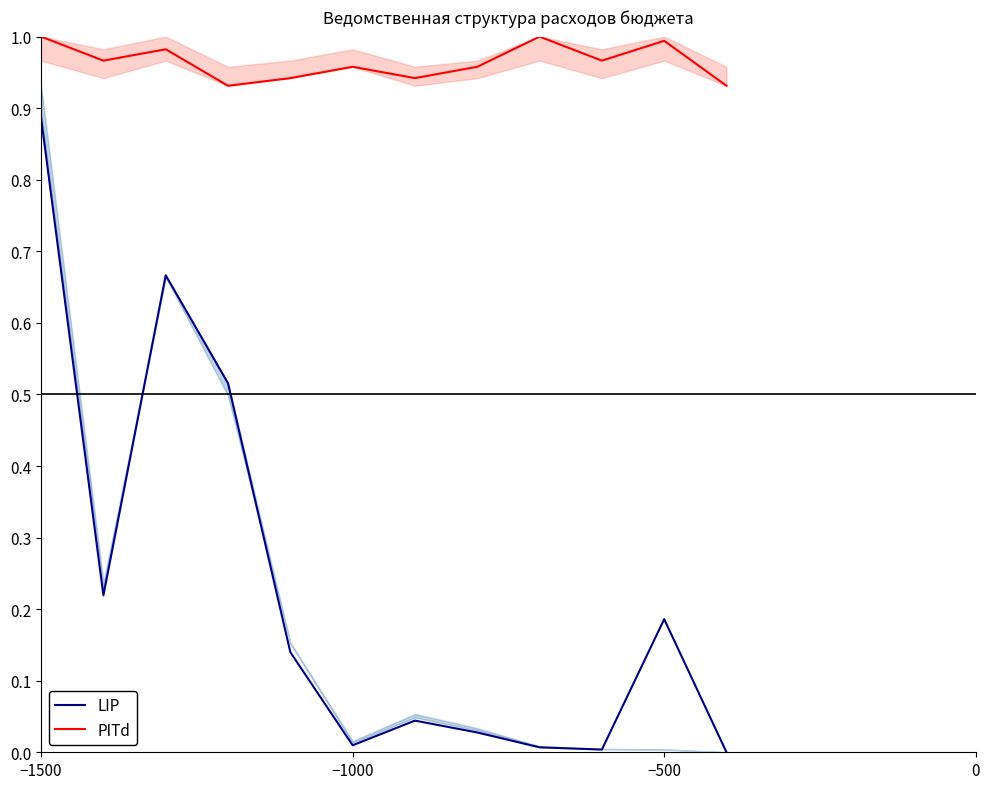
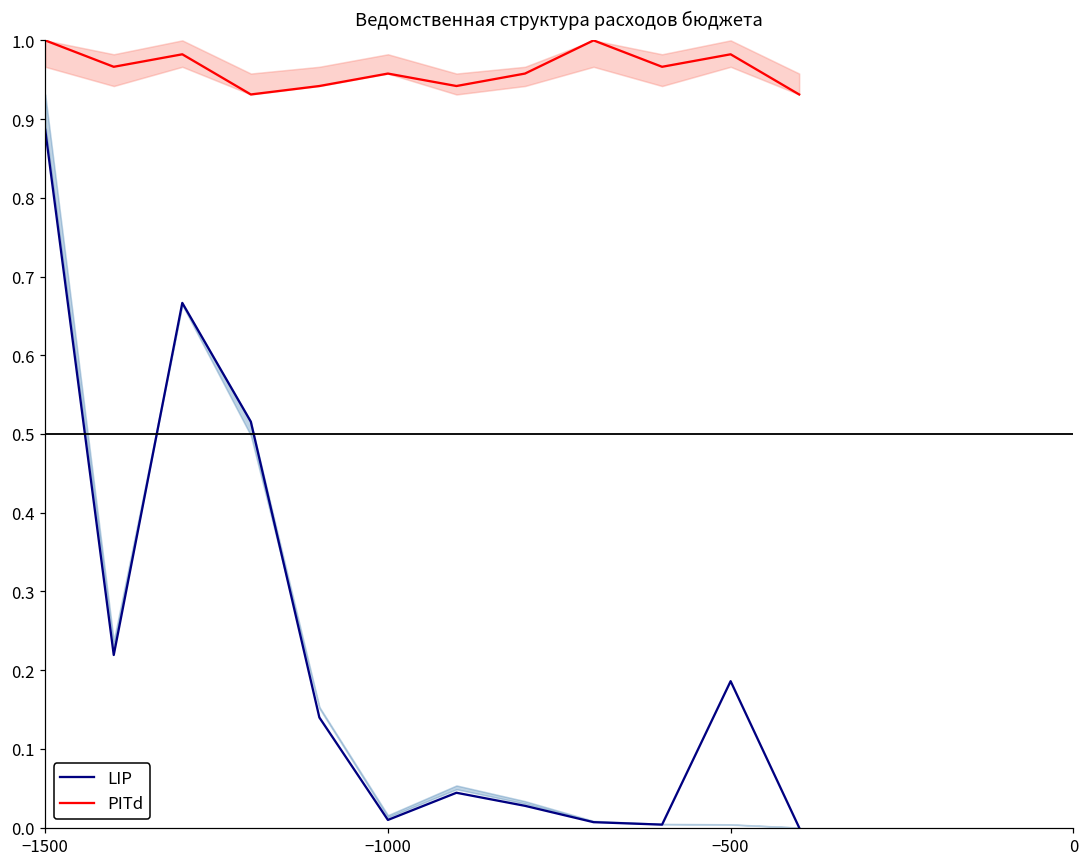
PITd, −500: 0.99 -> 0.98
